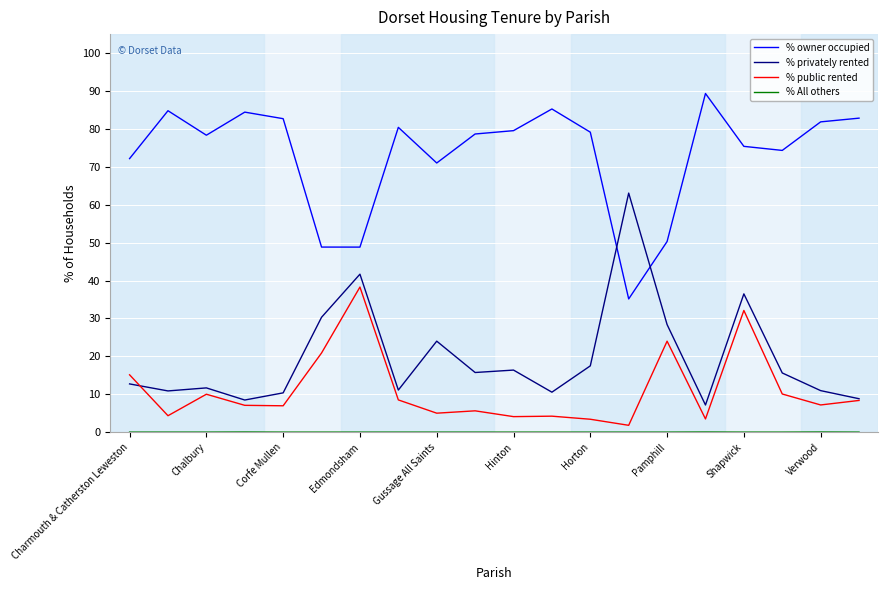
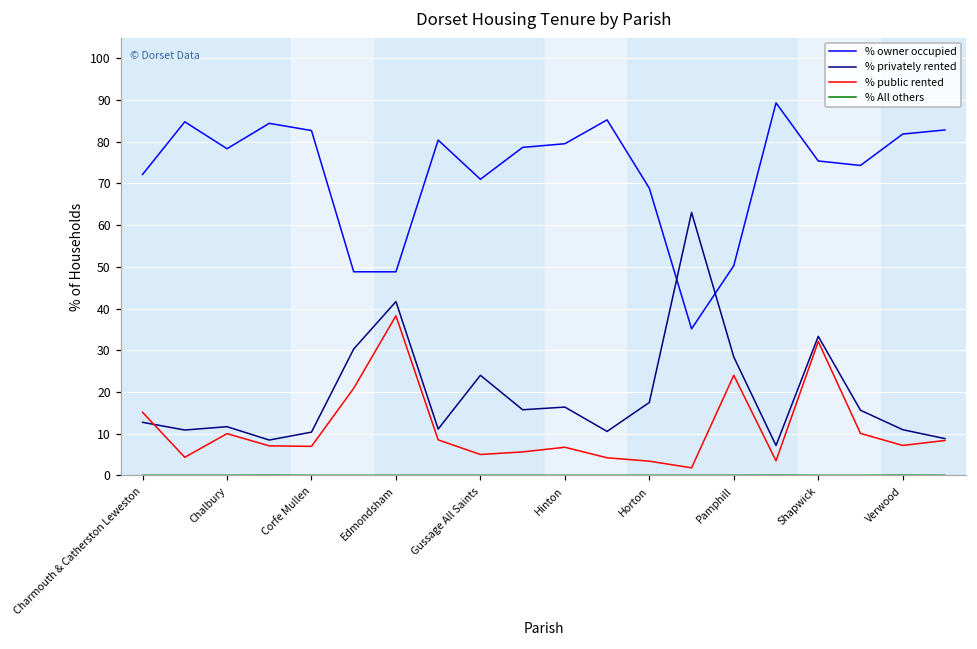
% public rented, Hinton: 4 -> 7
% owner occupied, Horton: 79 -> 69
% privately rented, Shapwick: 36 -> 33
